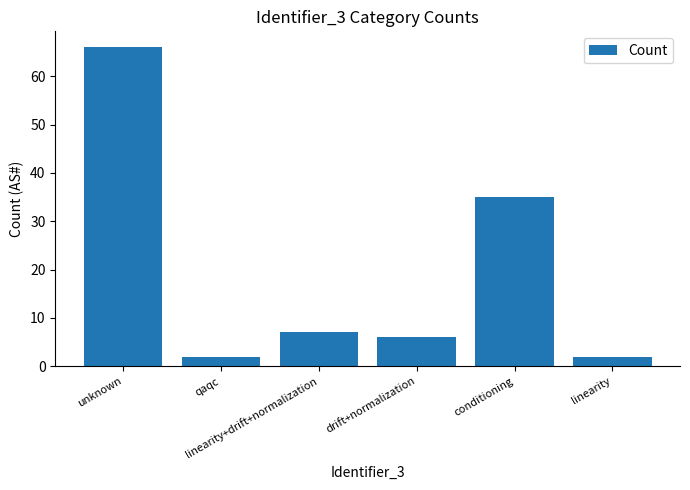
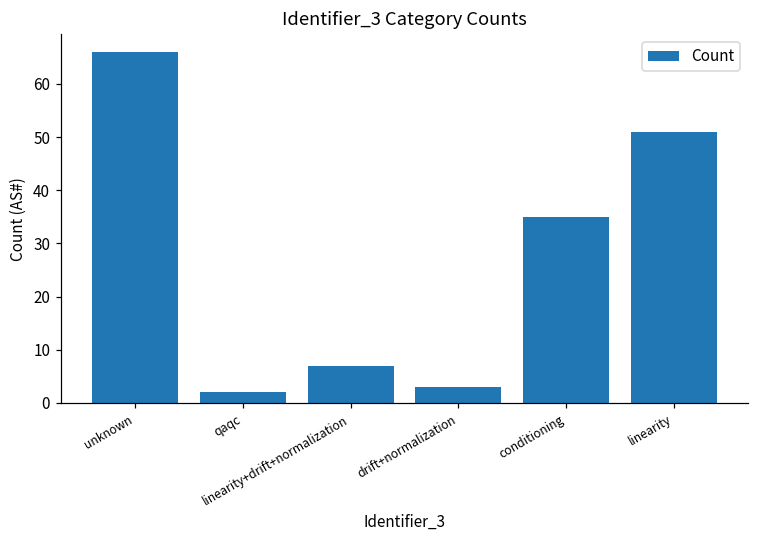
drift+normalization: 6 -> 3
linearity: 2 -> 51
